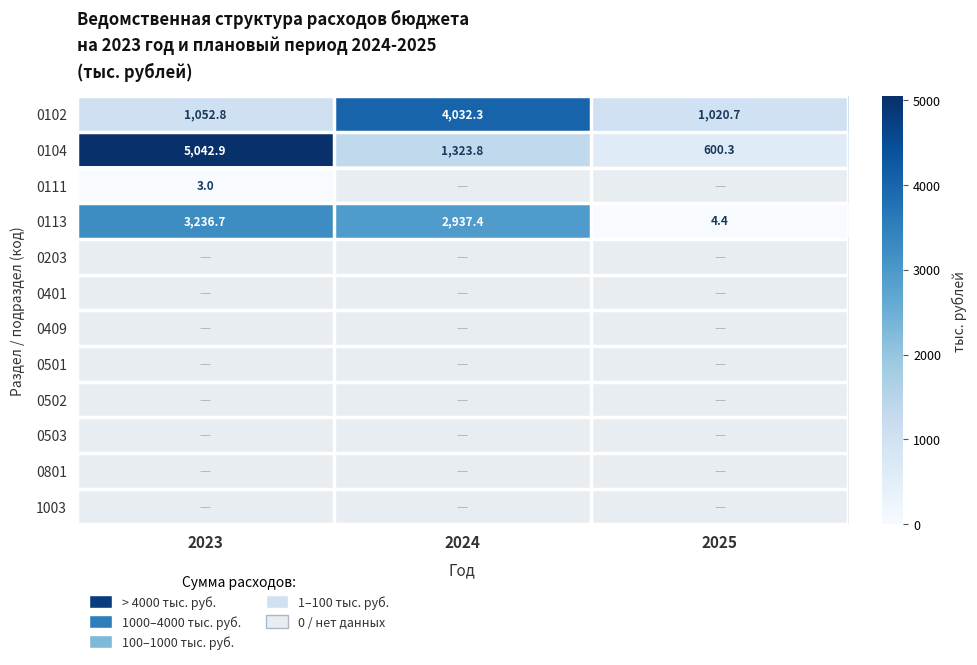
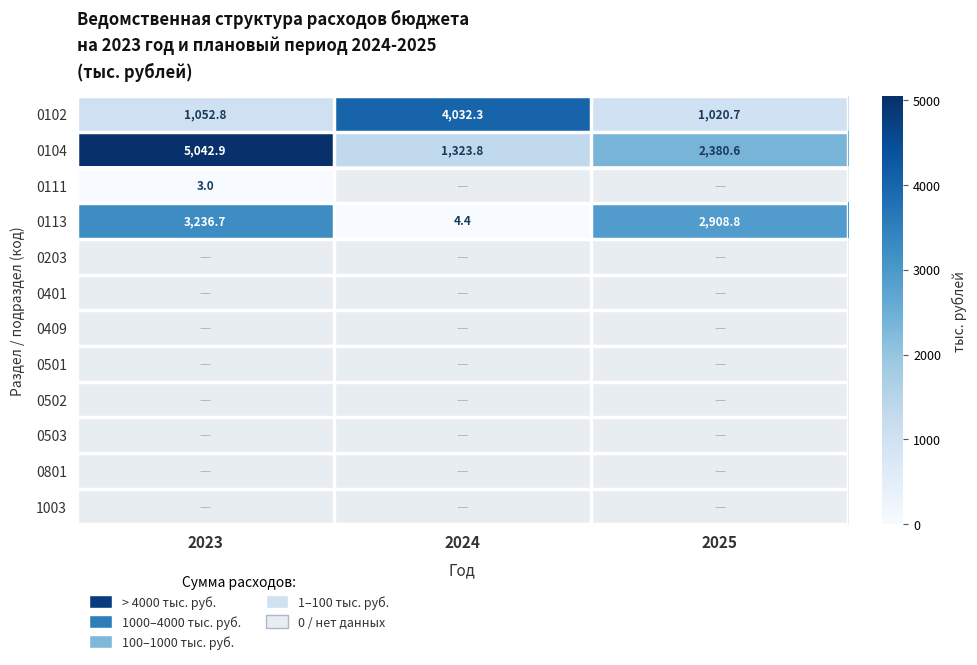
0104, 2025: 600.3 -> 2,380.6
0113, 2024: 2,937.4 -> 4.4
0113, 2025: 4.4 -> 2,908.8
